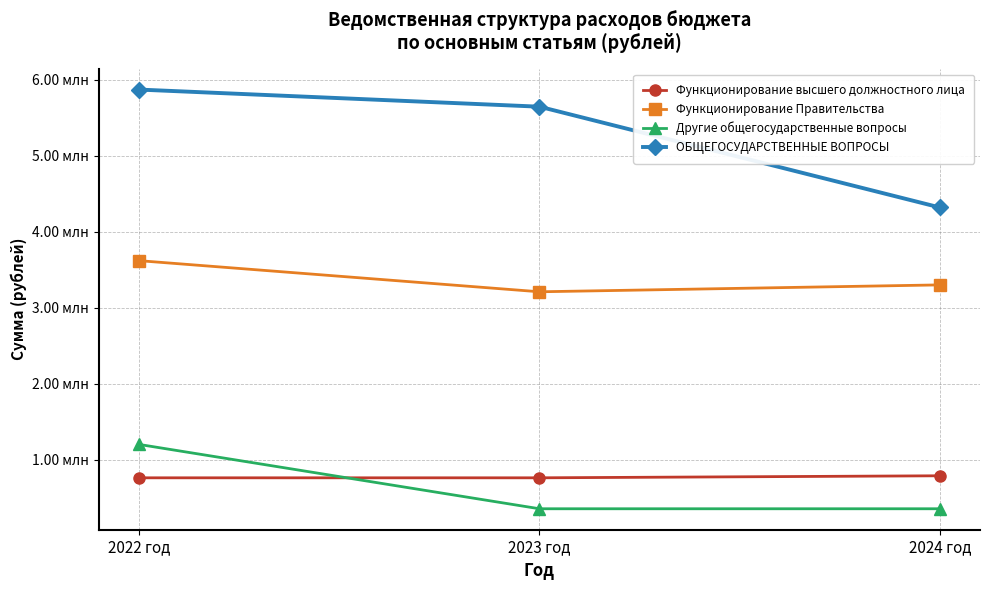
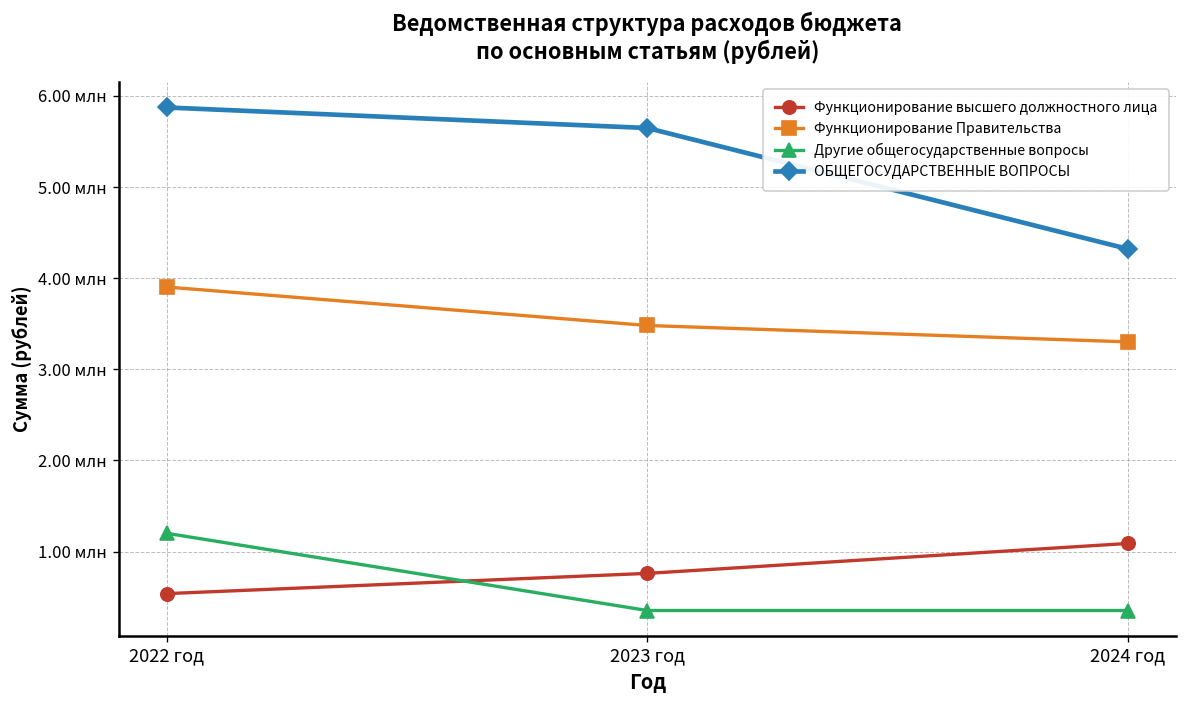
Функционирование высшего должностного лица, 2022 год: 0.8 млн -> 0.5 млн
Функционирование Правительства, 2022 год: 3.6 млн -> 3.9 млн
Функционирование Правительства, 2023 год: 3.2 млн -> 3.5 млн
Функционирование высшего должностного лица, 2024 год: 0.8 млн -> 1.1 млн
